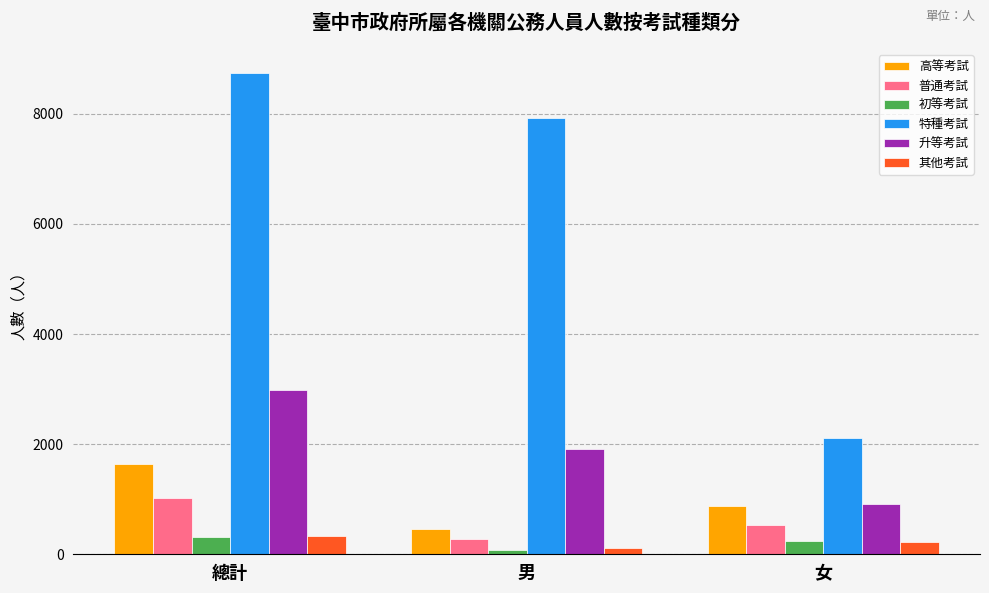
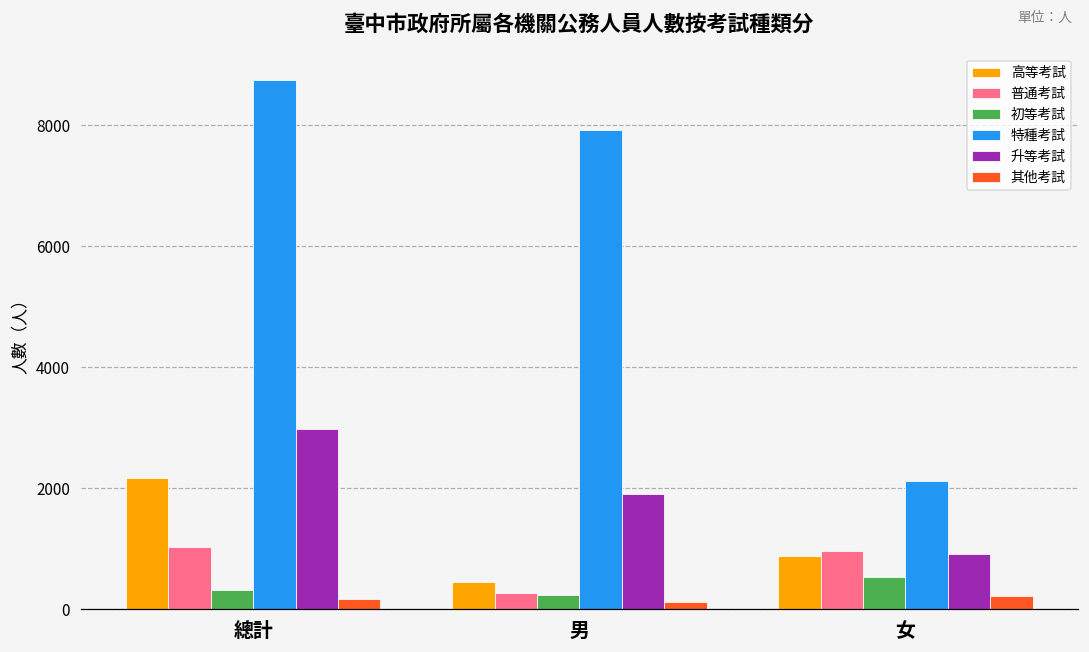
高等考試, 總計: 1600 -> 2200
其他考試, 總計: 300 -> 200
初等考試, 男: 100 -> 200
普通考試, 女: 500 -> 1000
初等考試, 女: 200 -> 500
